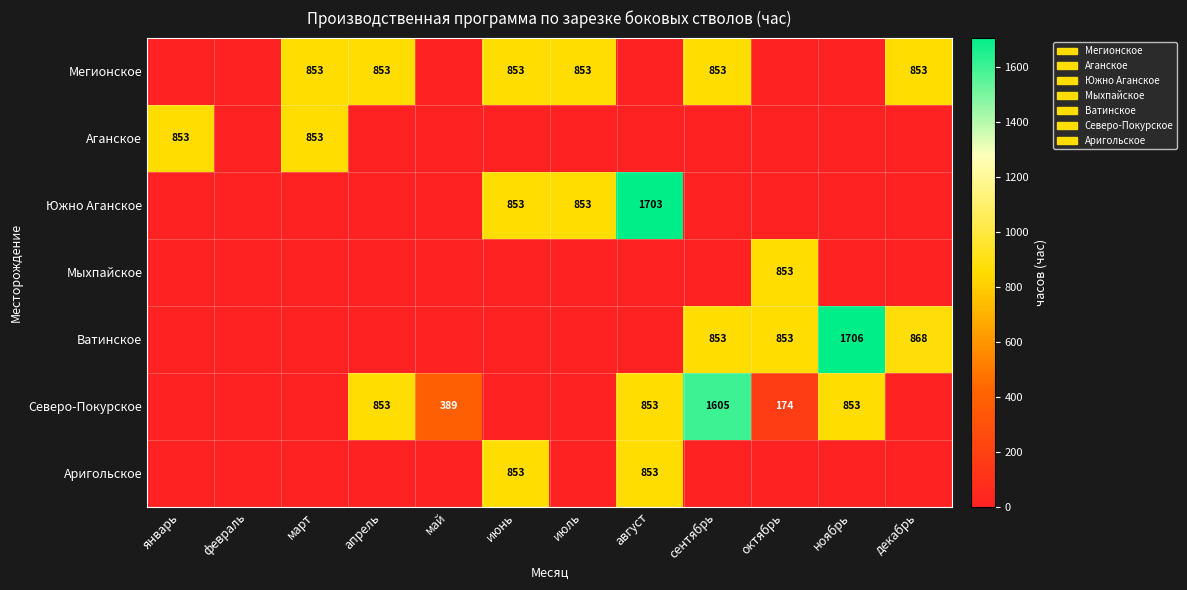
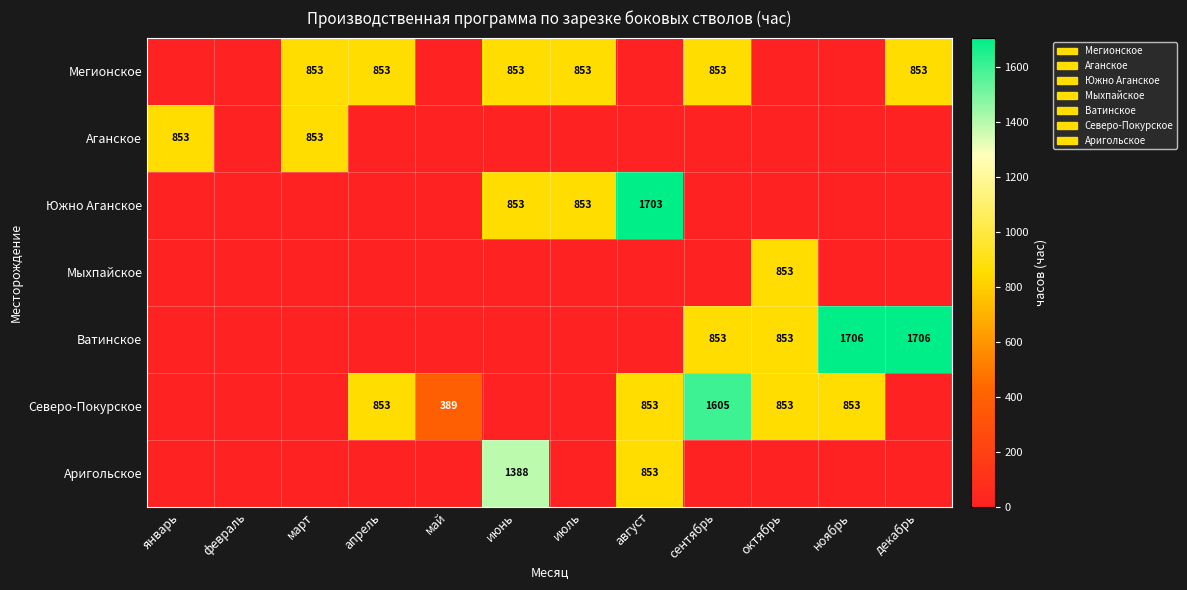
Ватинское, декабрь: 868 -> 1706
Северо-Покурское, октябрь: 174 -> 853
Аригольское, июнь: 853 -> 1388
